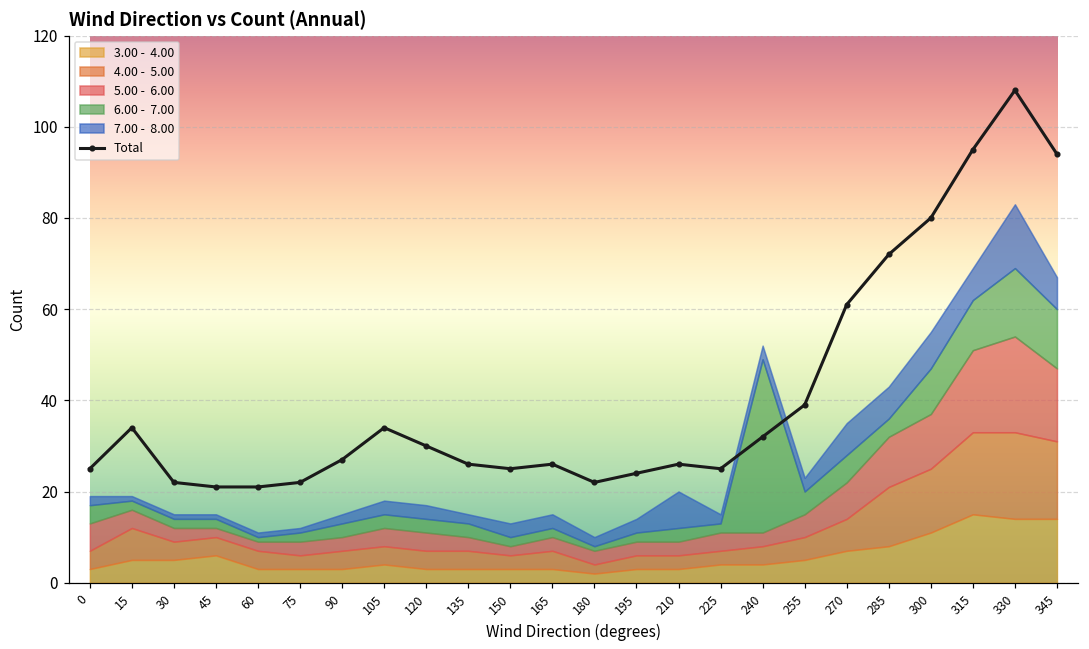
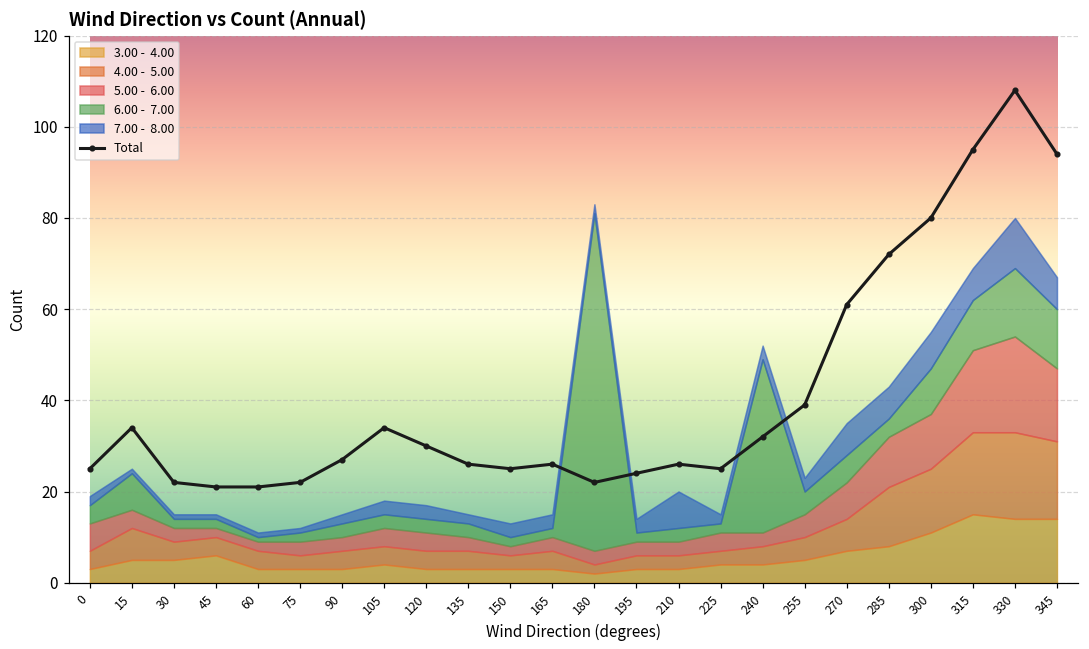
6.00 - 7.00, 15: 2 -> 8
6.00 - 7.00, 180: 1 -> 74
7.00 - 8.00, 330: 14 -> 11
